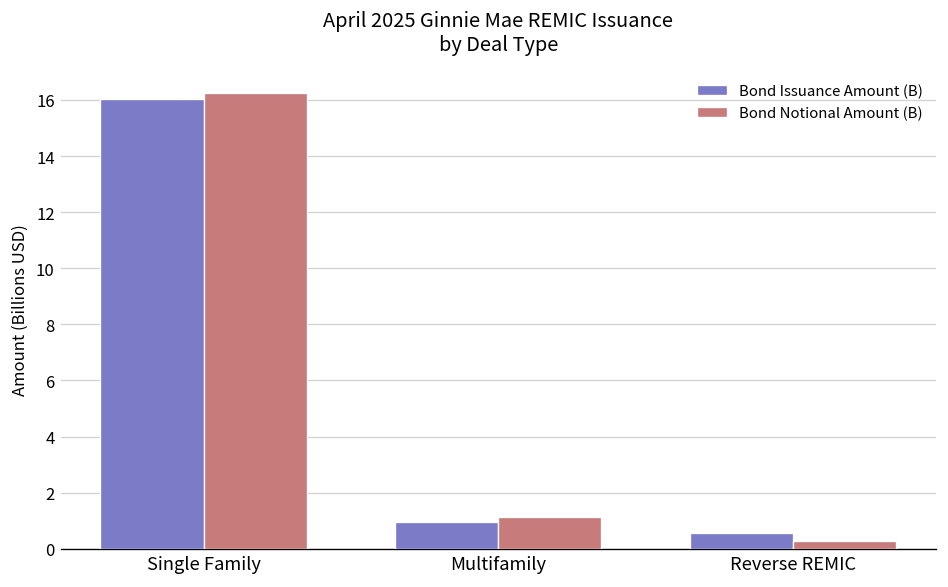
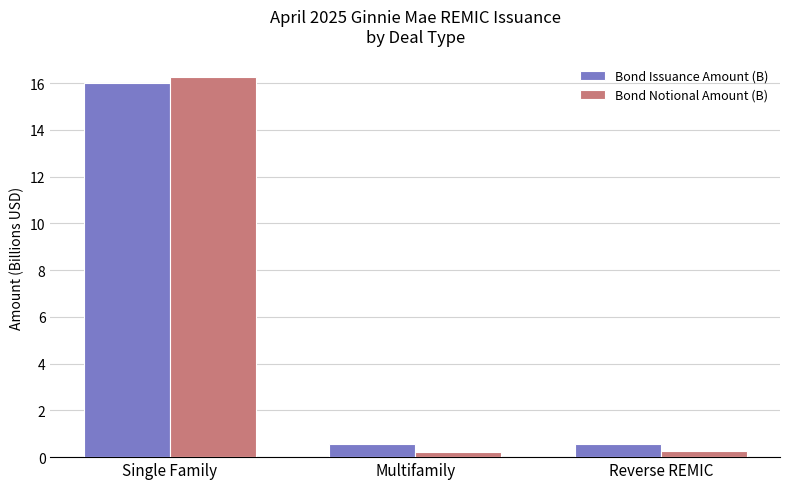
Bond Issuance Amount (B), Multifamily: 1.0 -> 0.6
Bond Notional Amount (B), Multifamily: 1.2 -> 0.2
